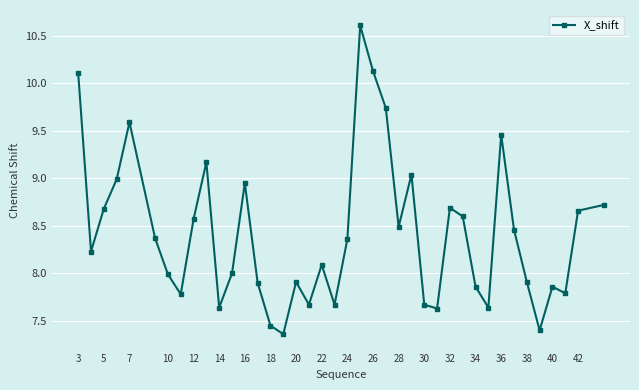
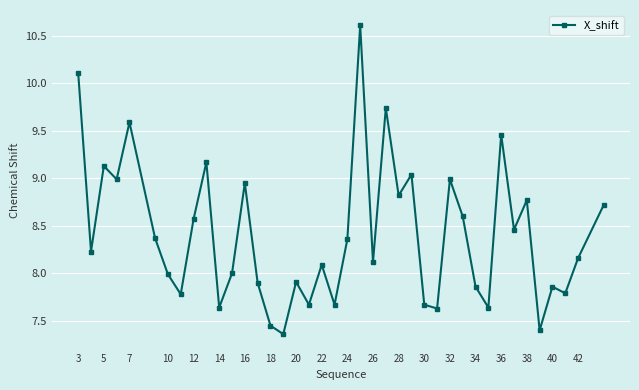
5: 8.7 -> 9.1
26: 10.1 -> 8.1
28: 8.5 -> 8.8
32: 8.7 -> 9.0
38: 7.9 -> 8.8
42: 8.7 -> 8.2
